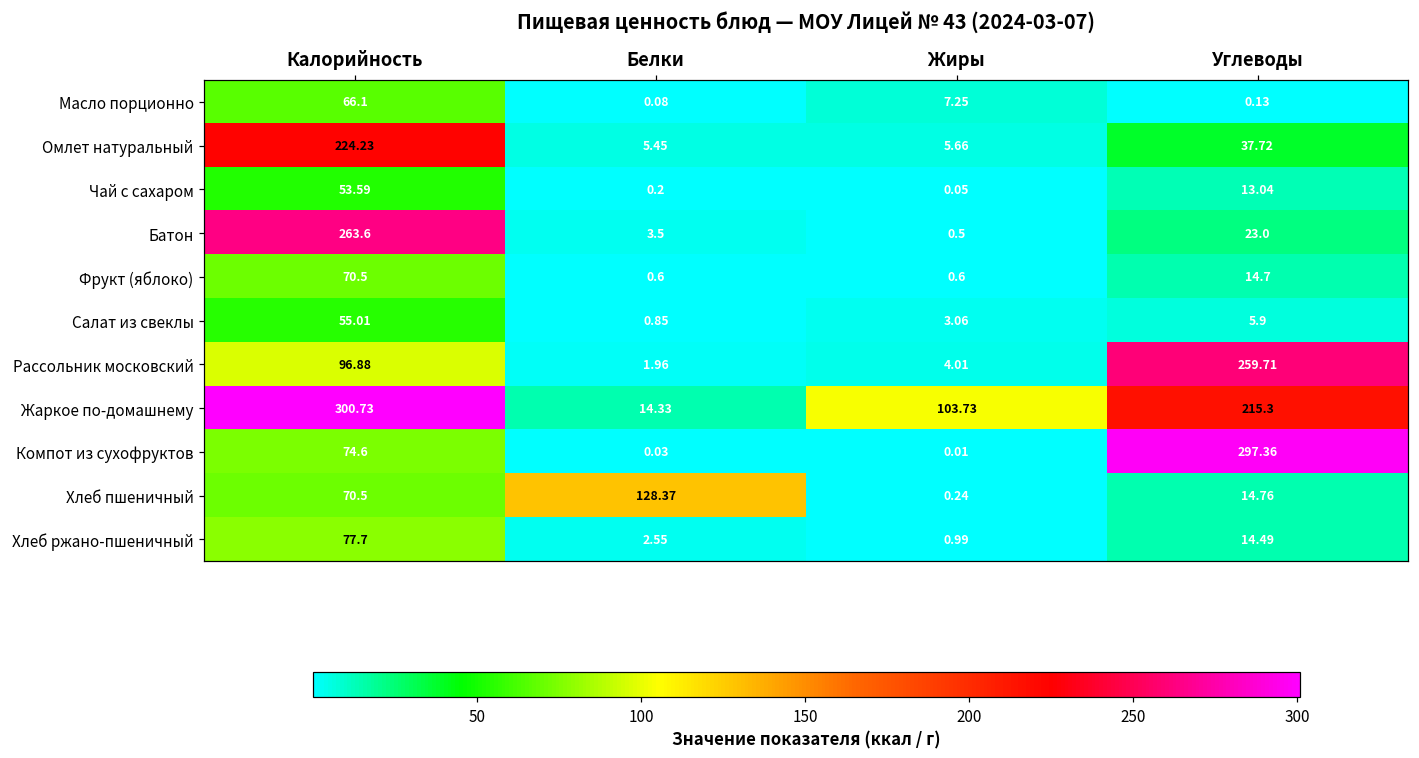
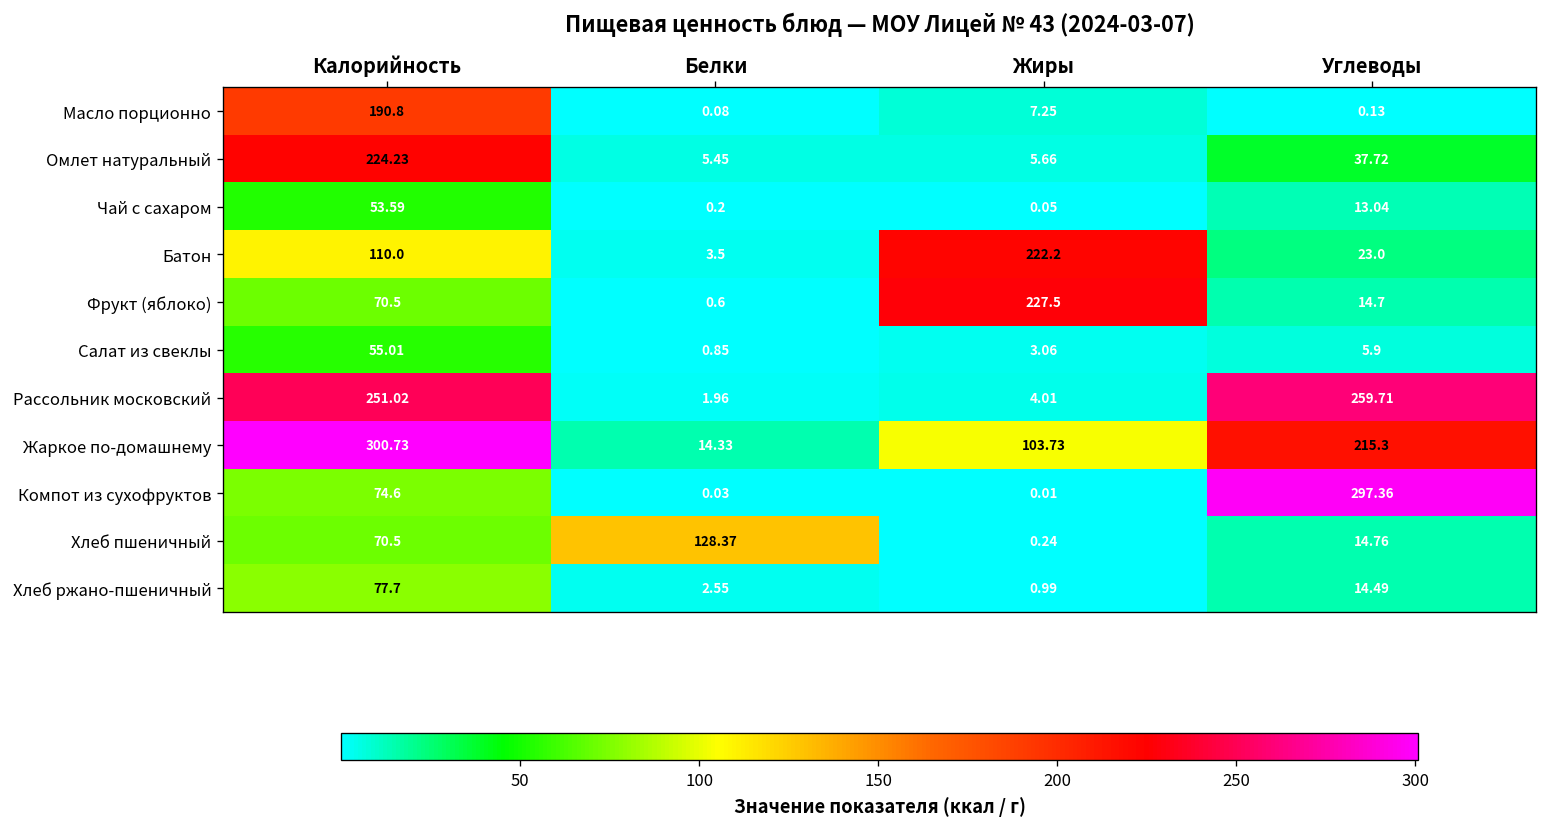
Масло порционно, Калорийность: 66.1 -> 190.8
Батон, Калорийность: 263.6 -> 110.0
Батон, Жиры: 0.5 -> 222.2
Фрукт (яблоко), Жиры: 0.6 -> 227.5
Рассольник московский, Калорийность: 96.88 -> 251.02
